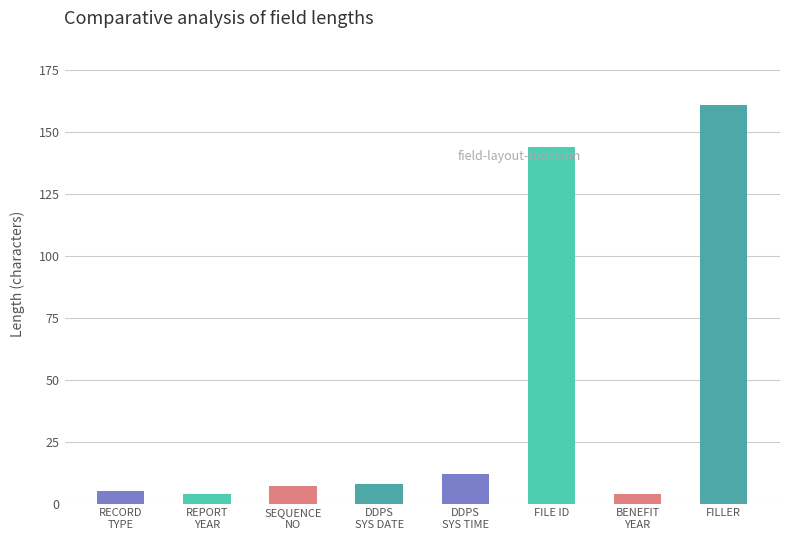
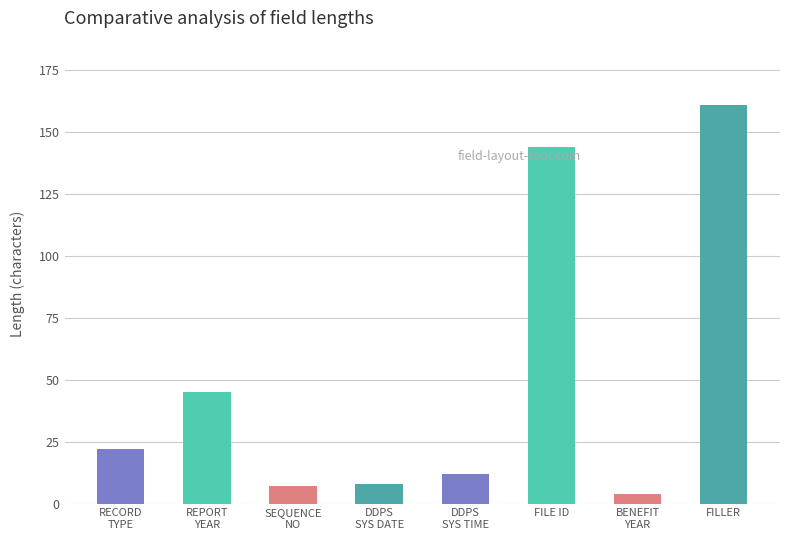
RECORD TYPE: 5 -> 22
REPORT YEAR: 4 -> 45
